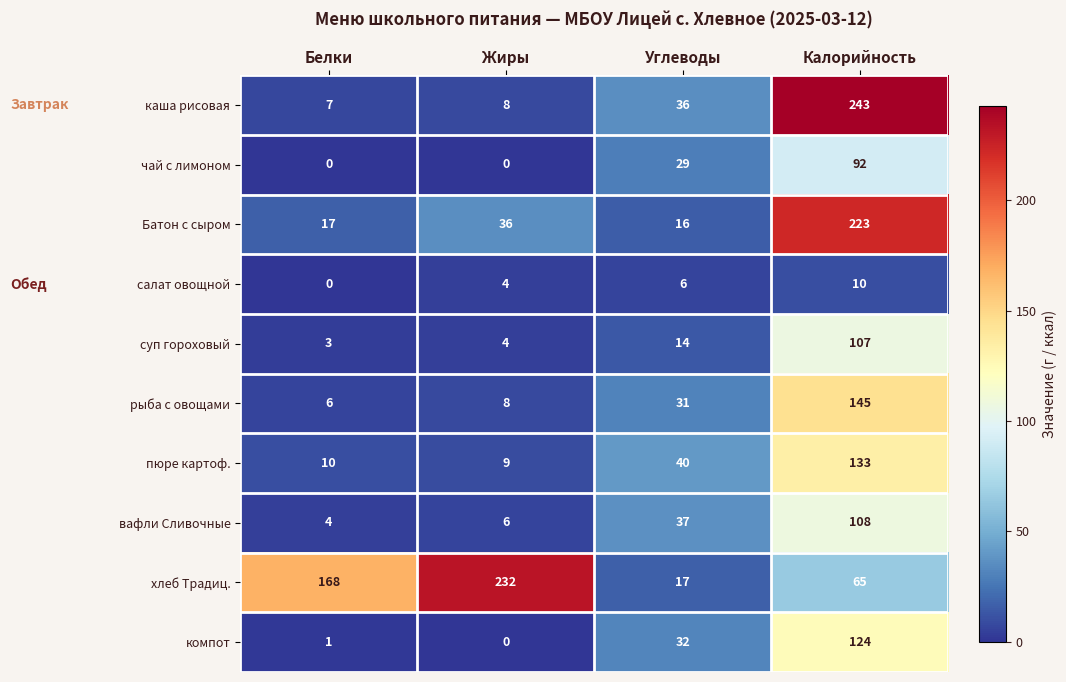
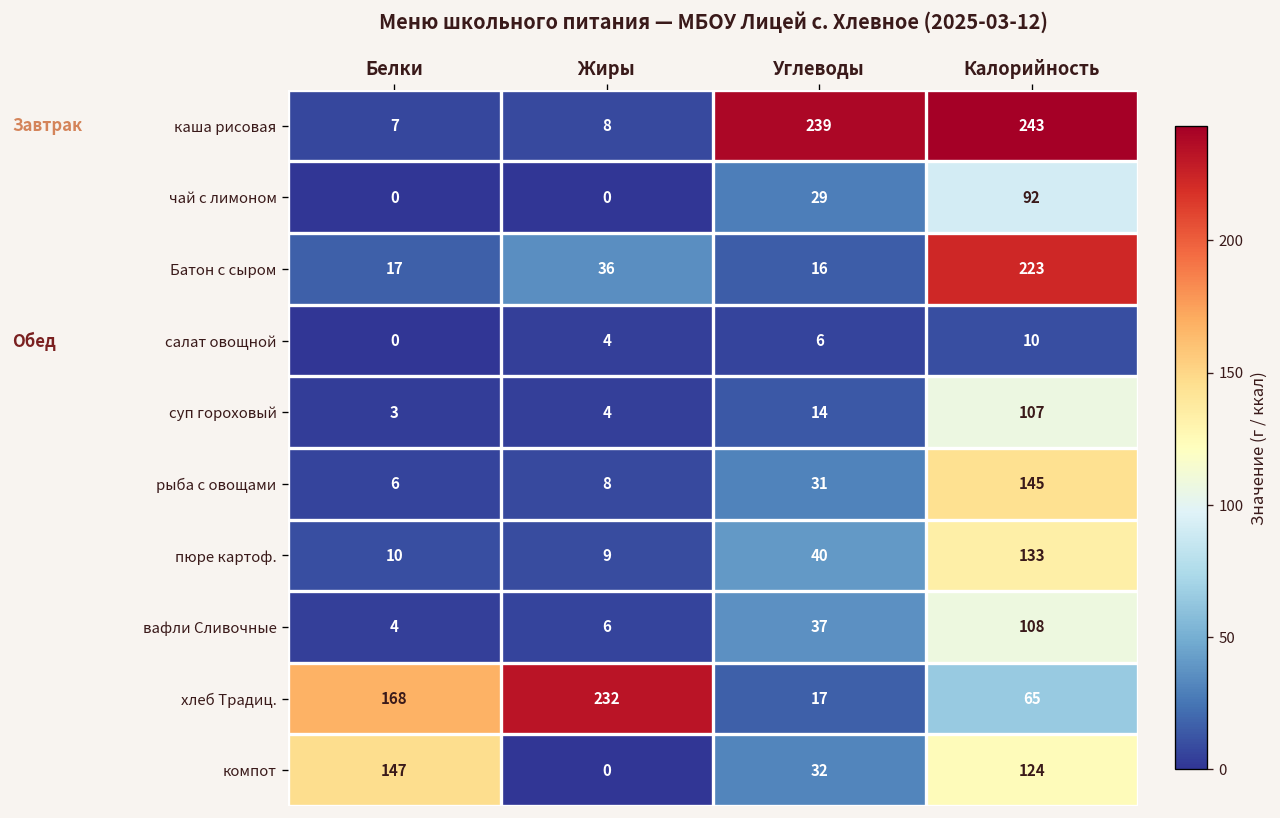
каша рисовая, Углеводы: 36 -> 239
компот, Белки: 1 -> 147
